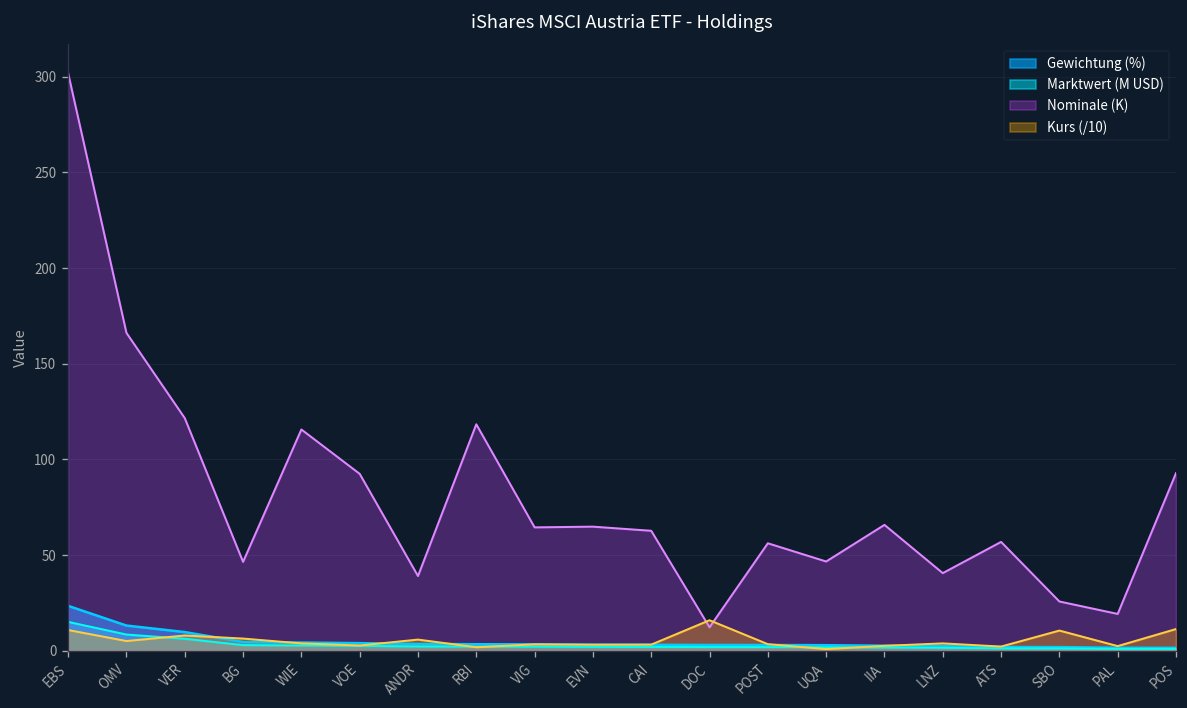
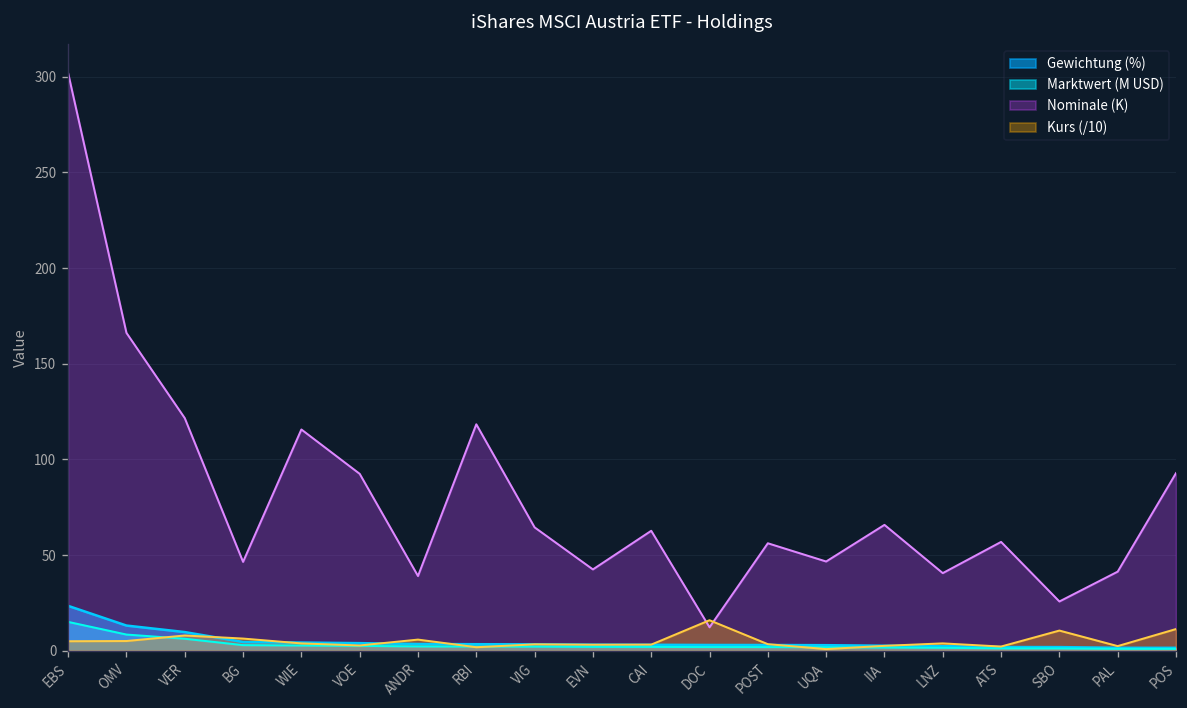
Kurs (/10), EBS: 11 -> 5
Nominale (K), EVN: 65 -> 43
Nominale (K), PAL: 19 -> 41
